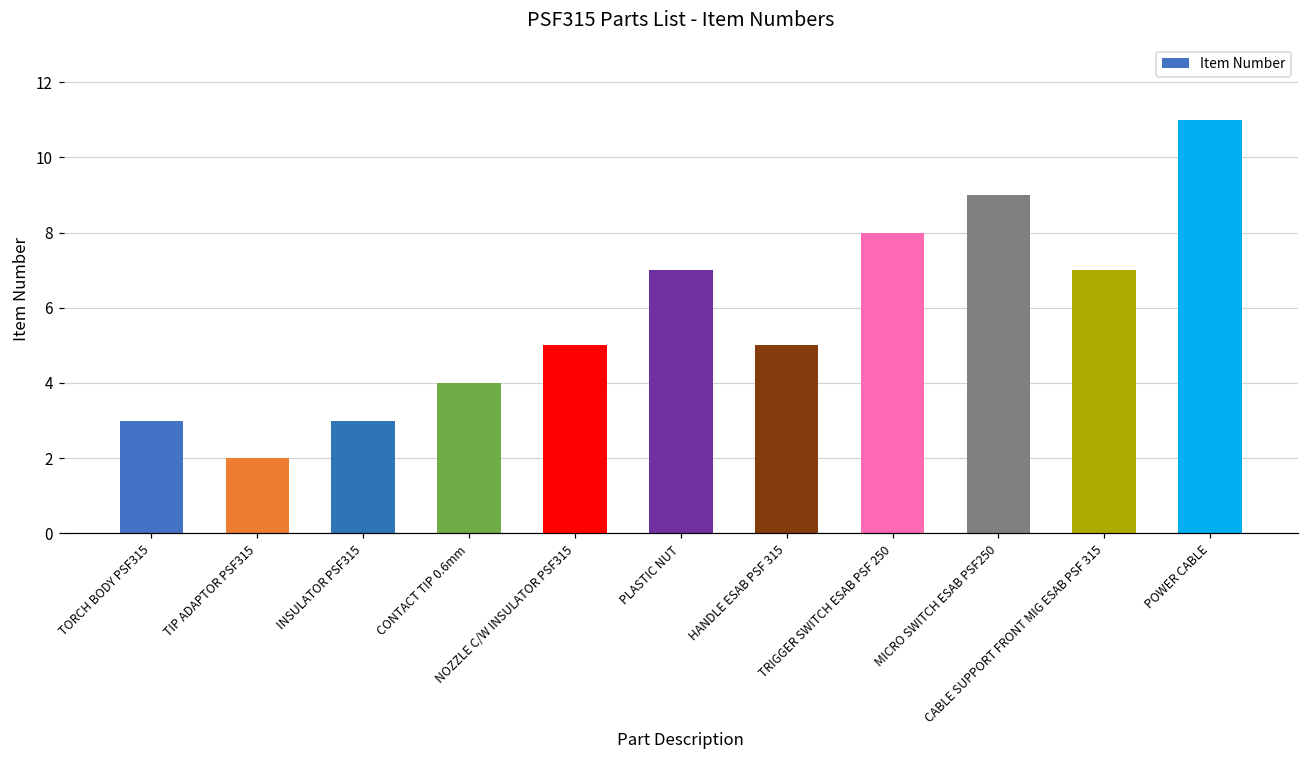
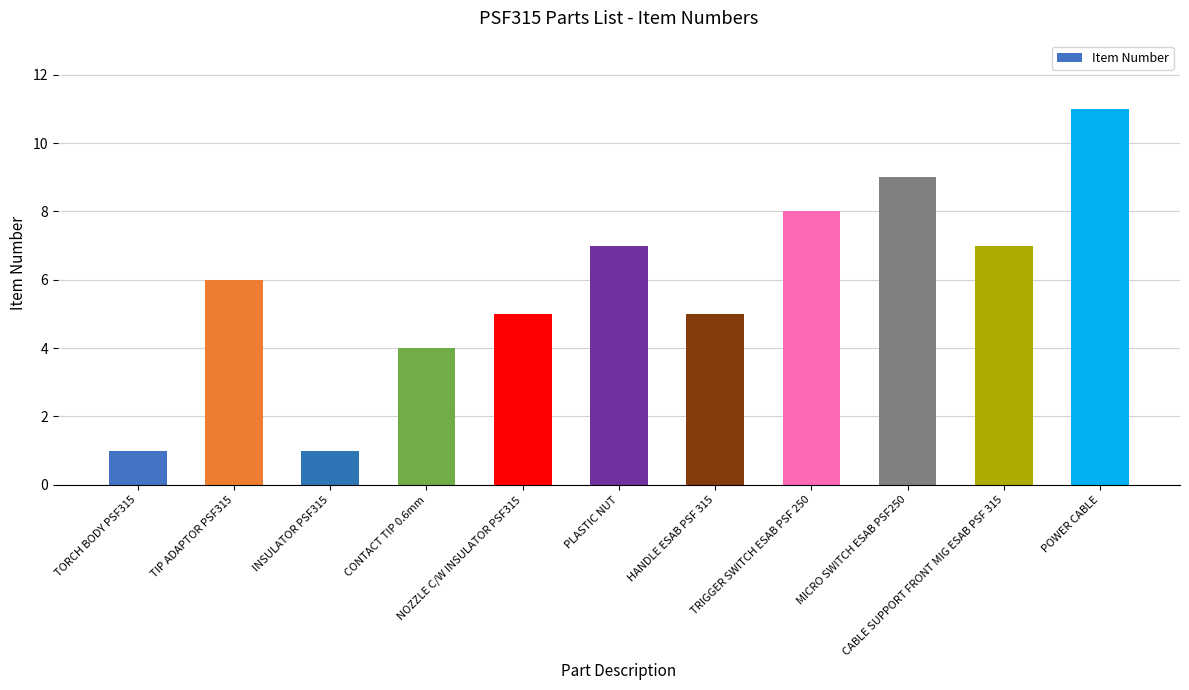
TORCH BODY PSF315: 3 -> 1
TIP ADAPTOR PSF315: 2 -> 6
INSULATOR PSF315: 3 -> 1
